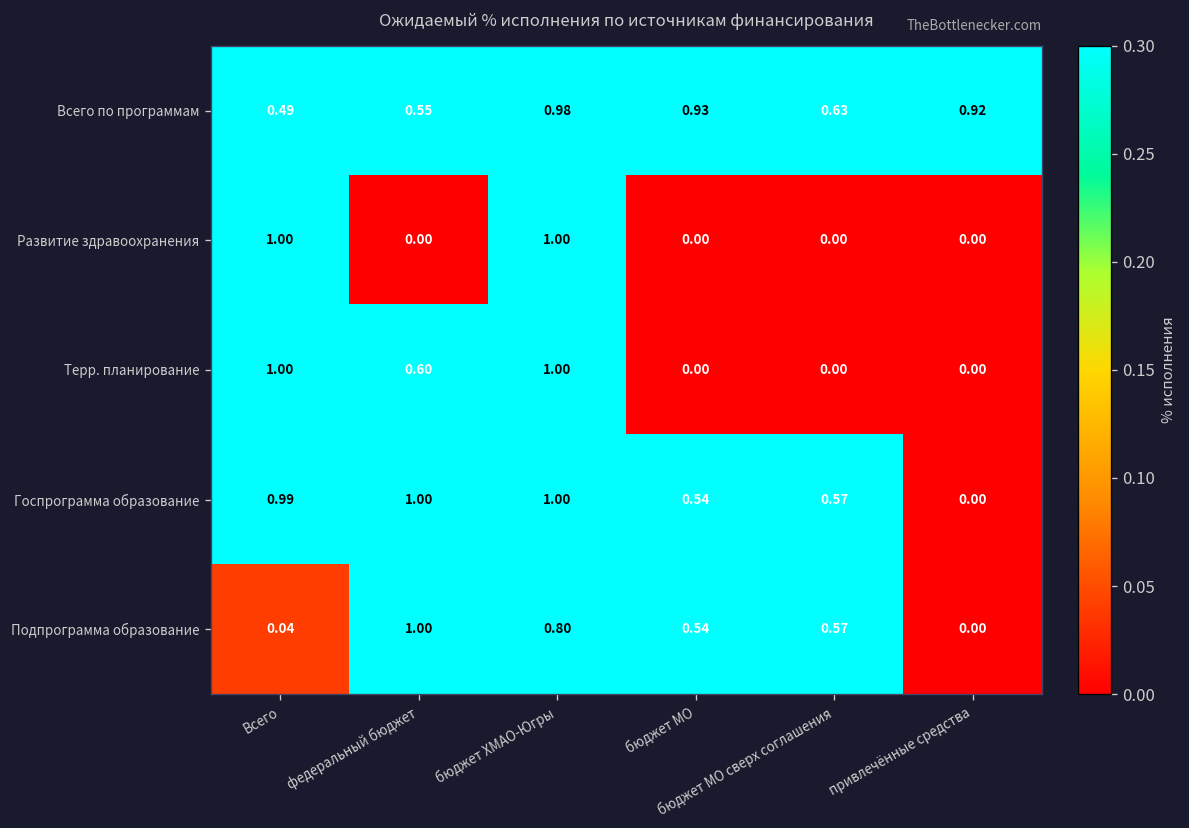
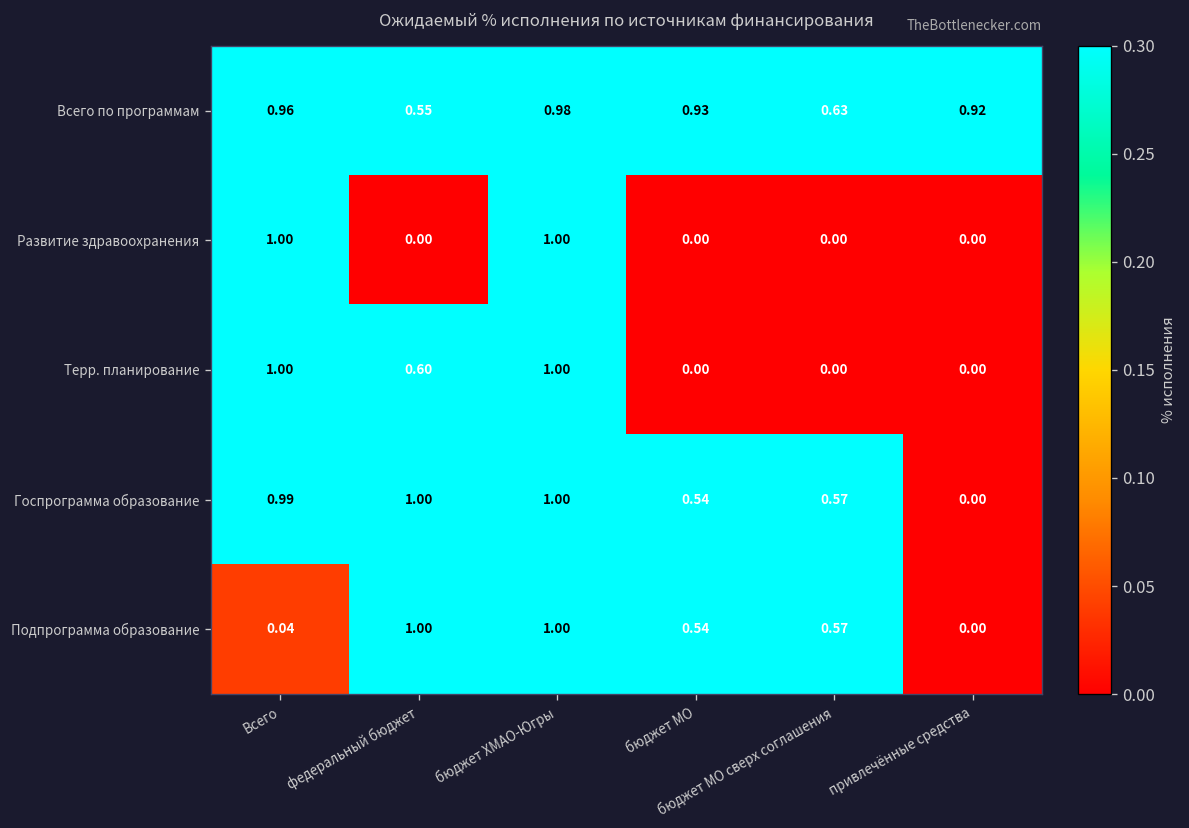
Всего по программам, Всего: 0.49 -> 0.96
Подпрограмма образование, бюджет ХМАО-Югры: 0.80 -> 1.00
